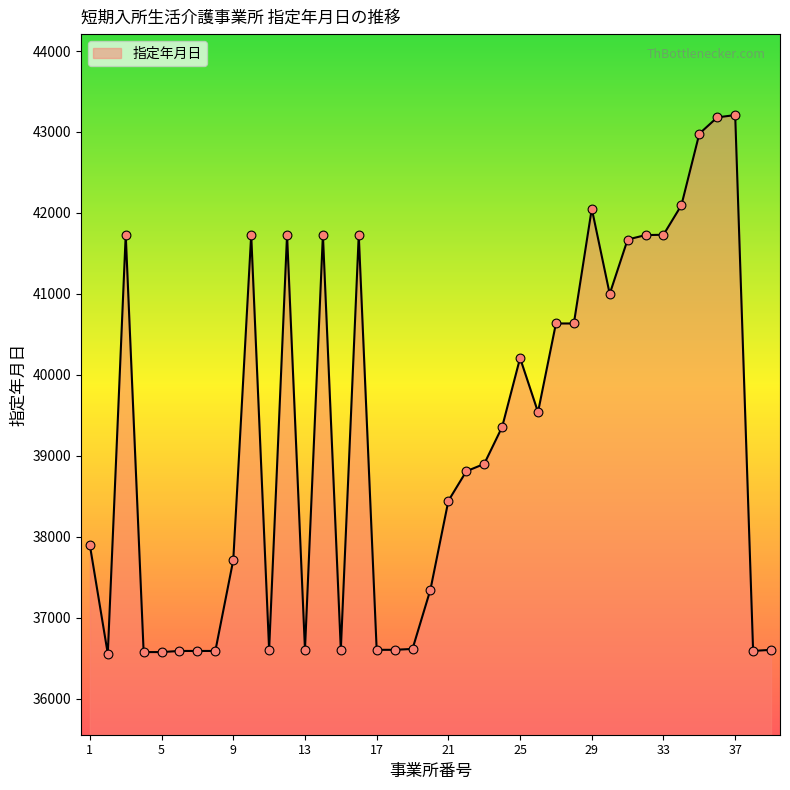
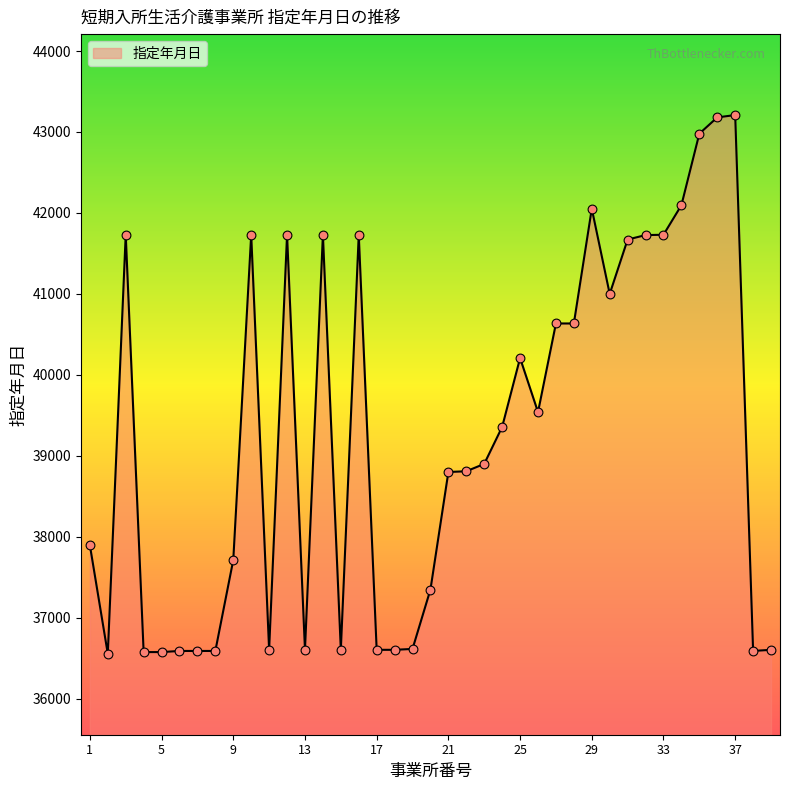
21: 38400 -> 38800
